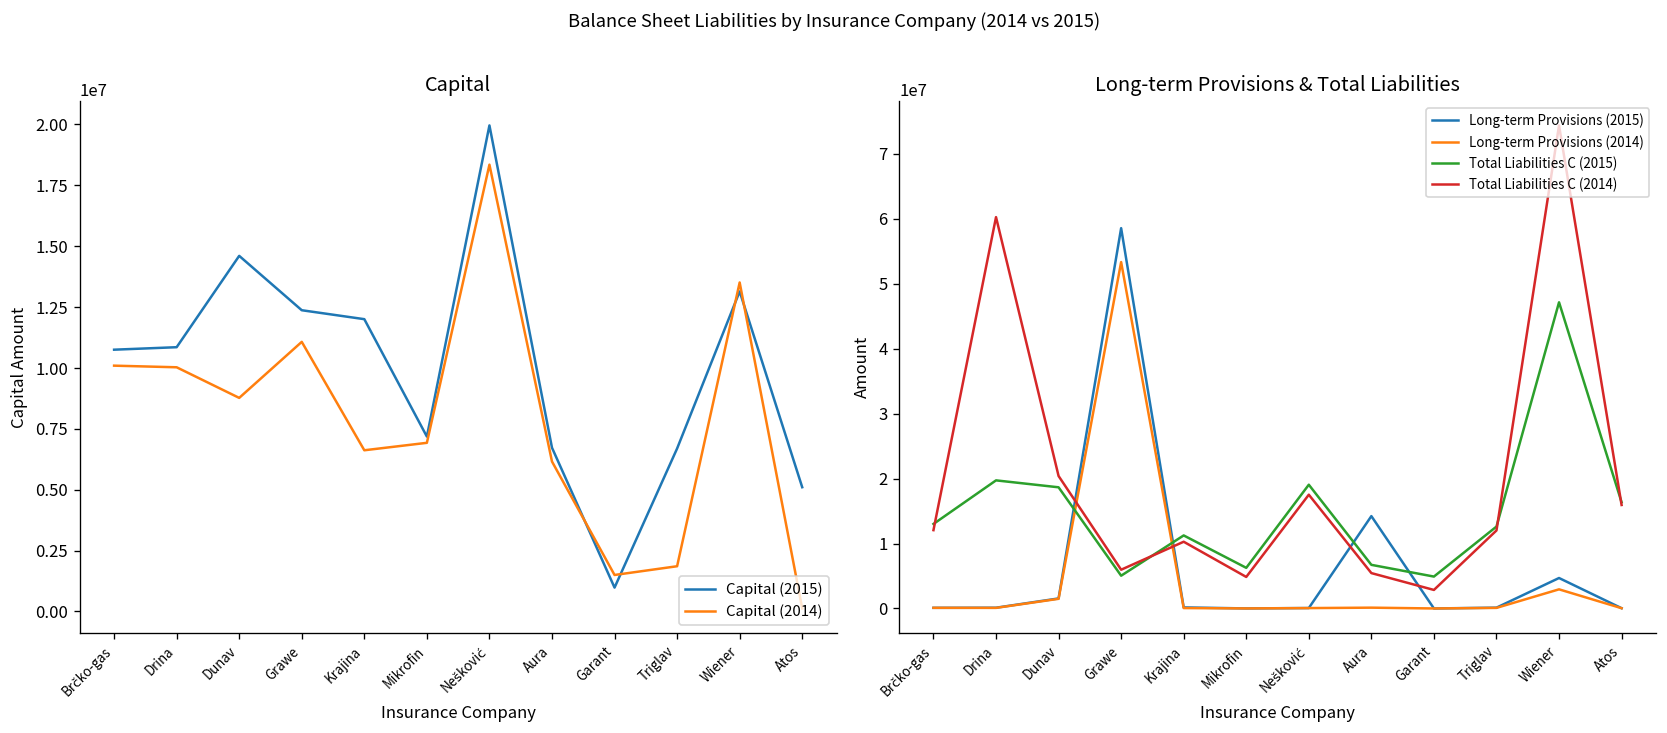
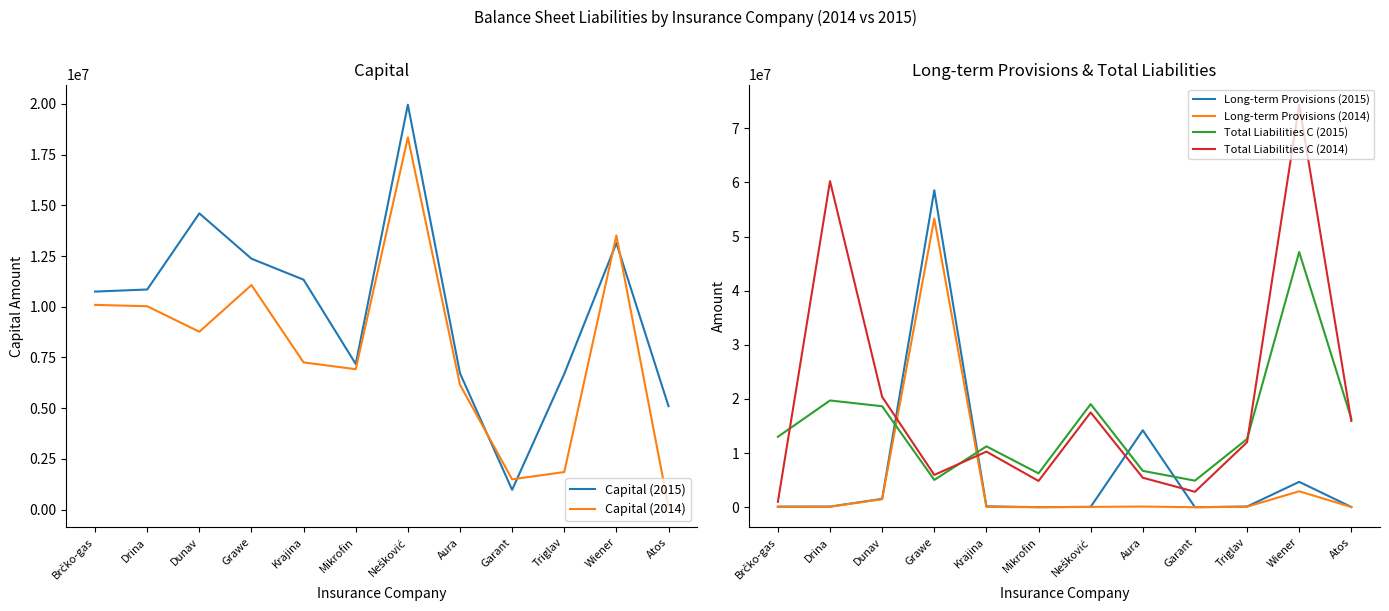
Capital, Capital (2015), Krajina: 12000000 -> 11300000
Capital, Capital (2014), Krajina: 6600000 -> 7300000
Long-term Provisions & Total Liabilities, Total Liabilities C (2014), Brčko-gas: 12000000 -> 1000000
